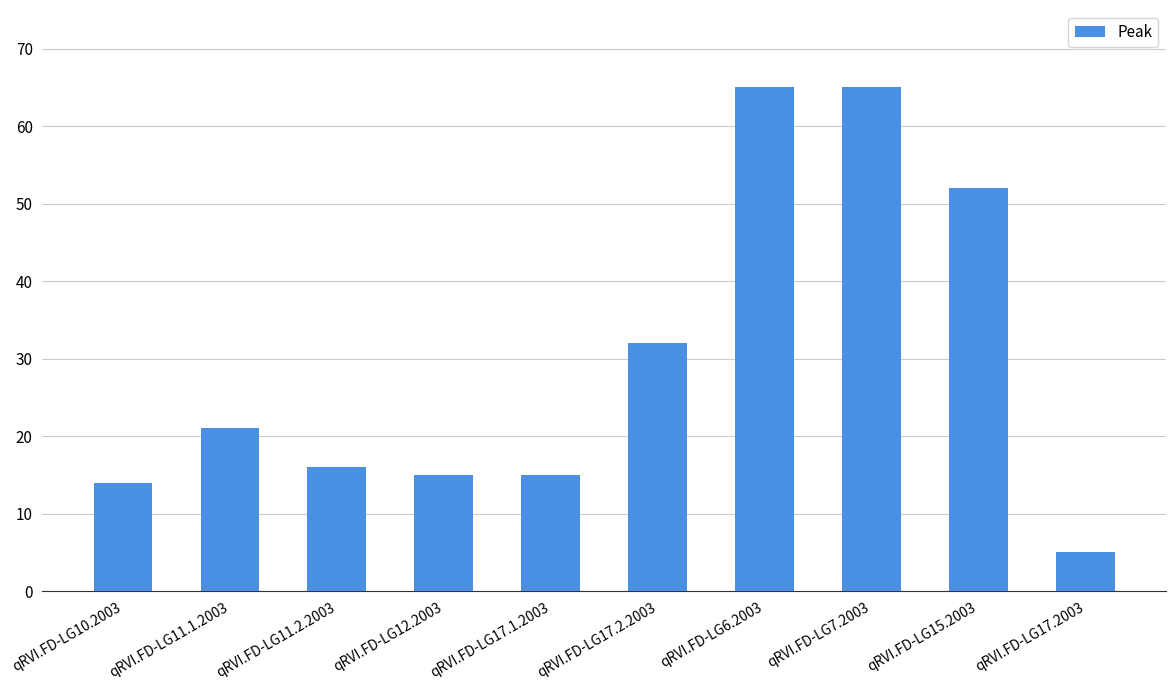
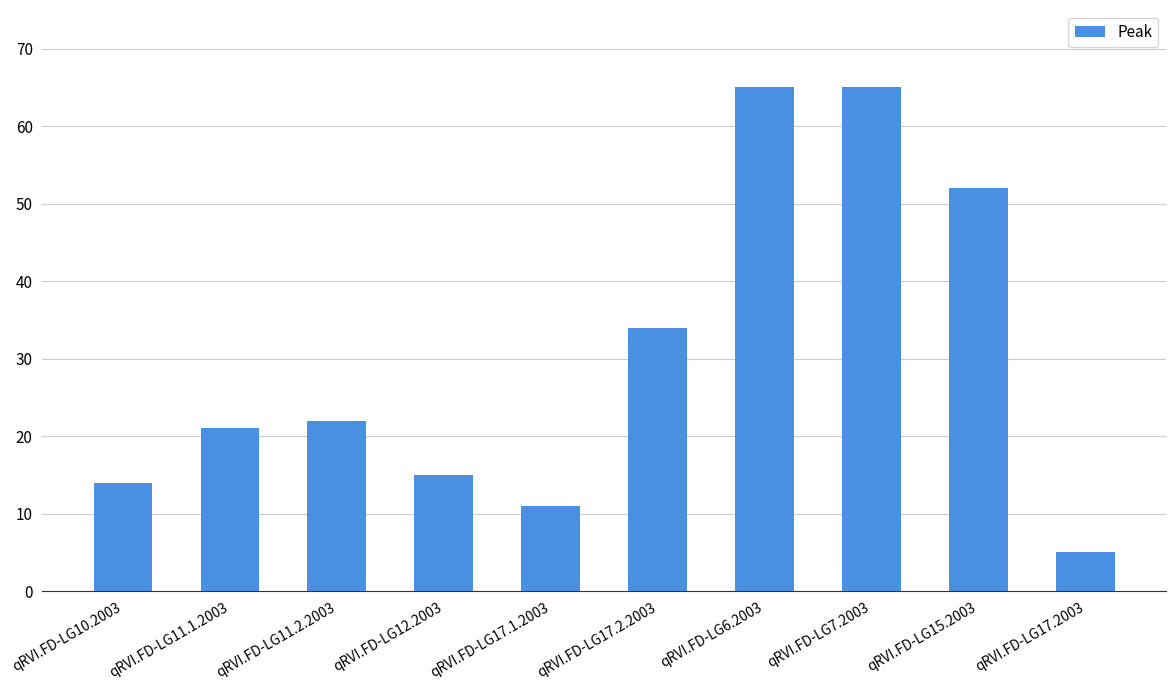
qRVI.FD-LG11.2.2003: 16 -> 22
qRVI.FD-LG17.1.2003: 15 -> 11
qRVI.FD-LG17.2.2003: 32 -> 34
